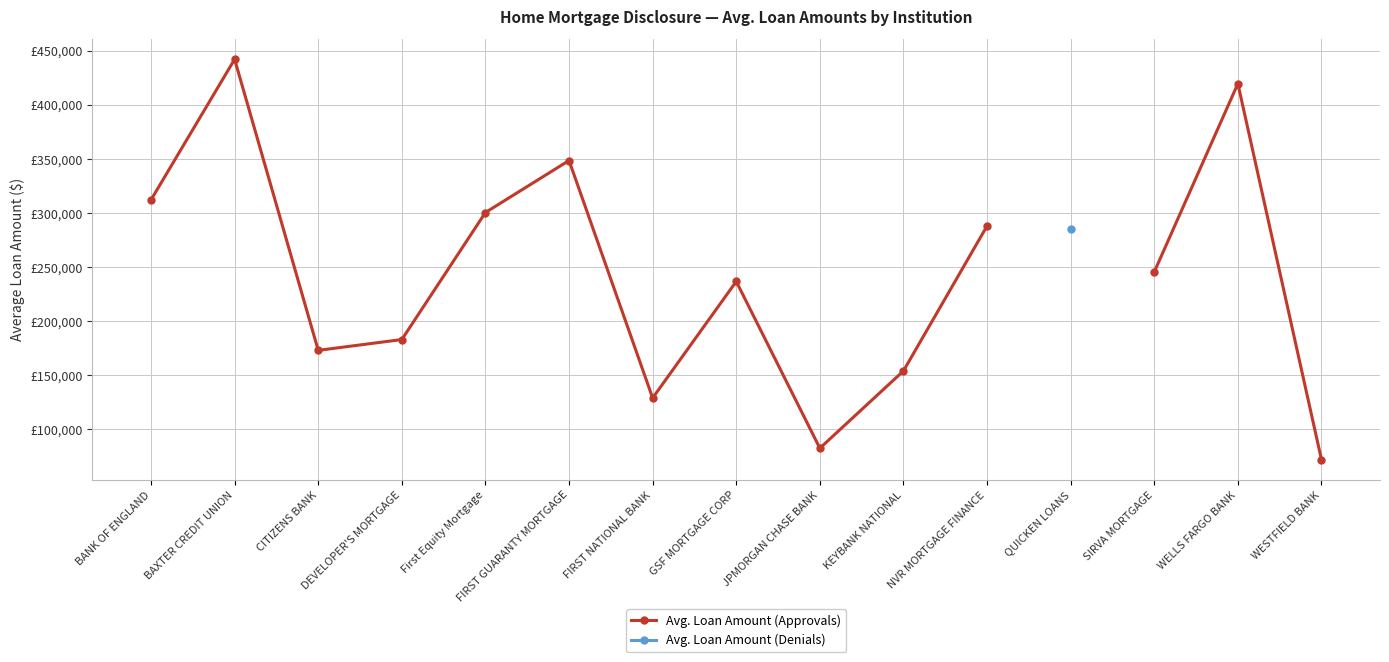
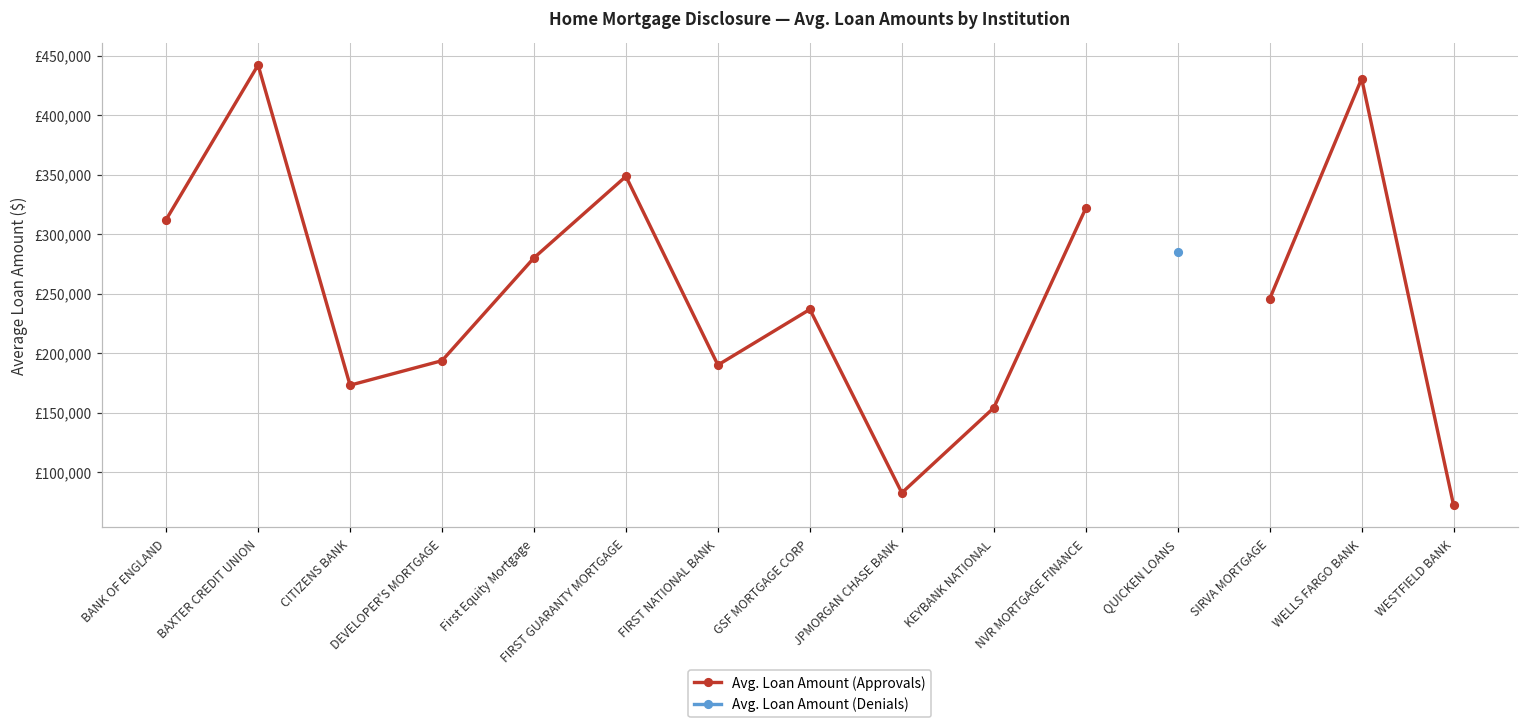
Avg. Loan Amount (Approvals), DEVELOPER'S MORTGAGE: £183,000 -> £194,000
Avg. Loan Amount (Approvals), First Equity Mortgage: £300,000 -> £280,000
Avg. Loan Amount (Approvals), FIRST NATIONAL BANK: £129,000 -> £190,000
Avg. Loan Amount (Approvals), NVR MORTGAGE FINANCE: £288,000 -> £322,000
Avg. Loan Amount (Approvals), WELLS FARGO BANK: £420,000 -> £431,000
